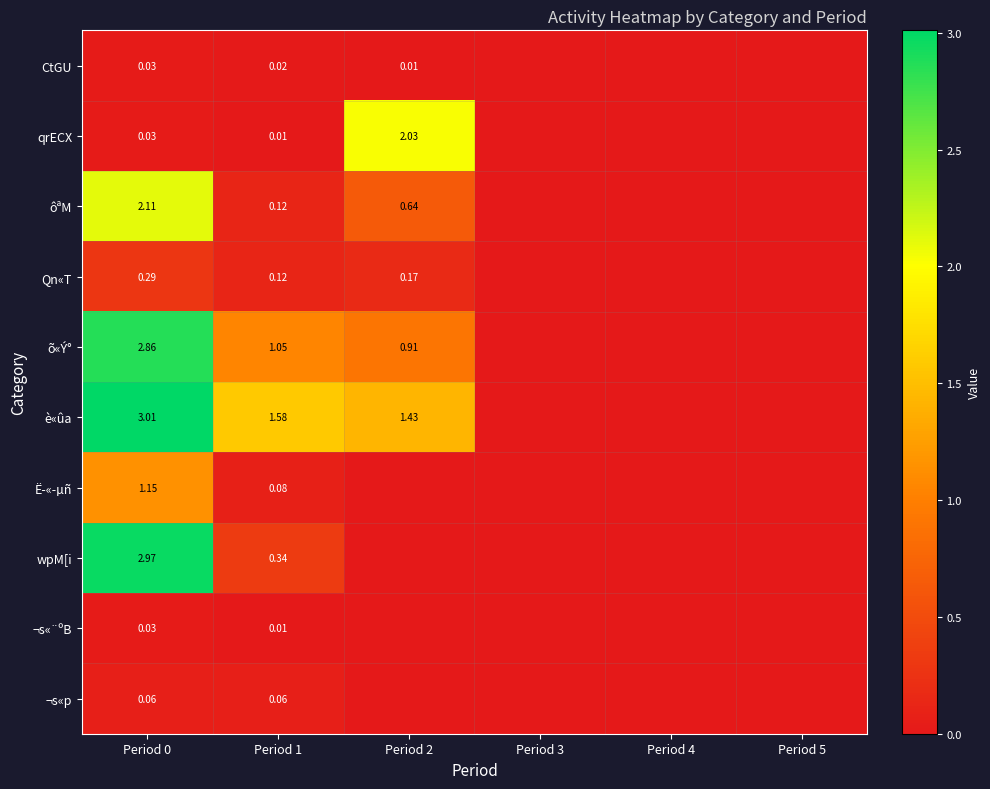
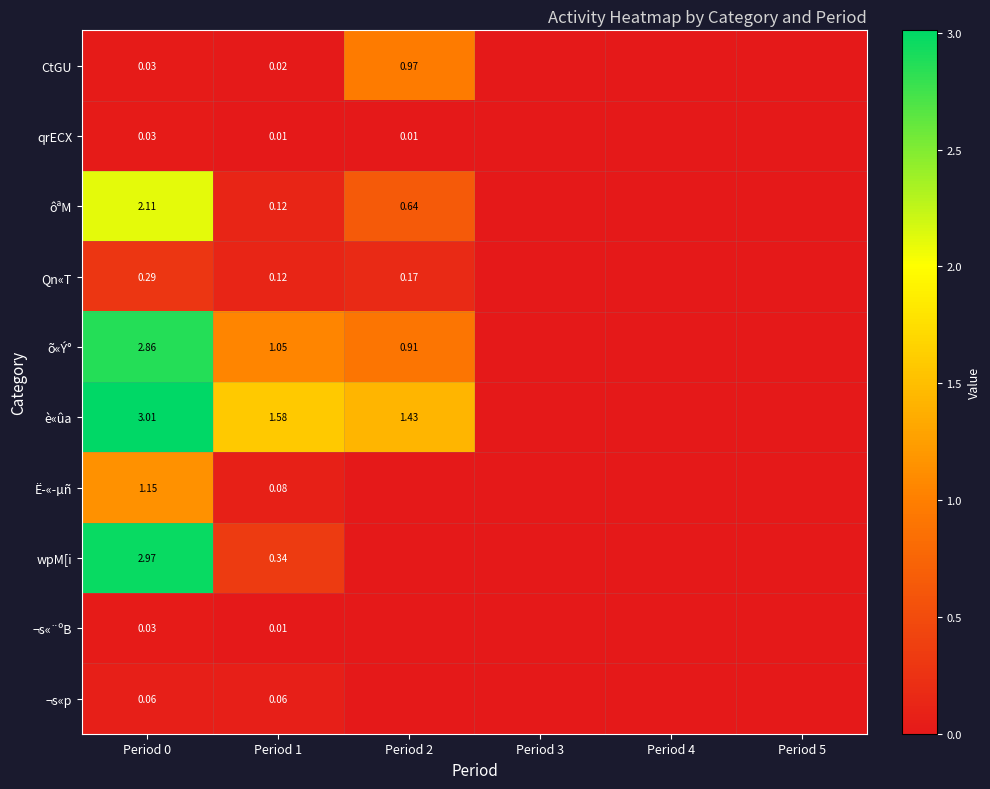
CtGU, Period 2: 0.01 -> 0.97
qrECX, Period 2: 2.03 -> 0.01
